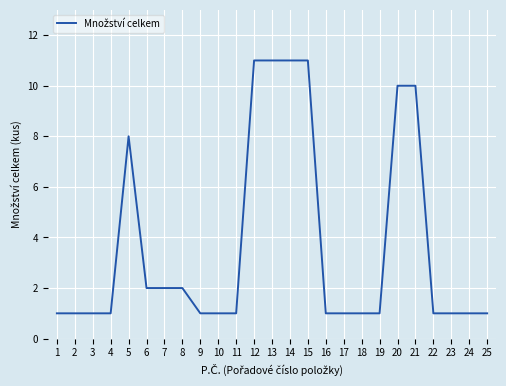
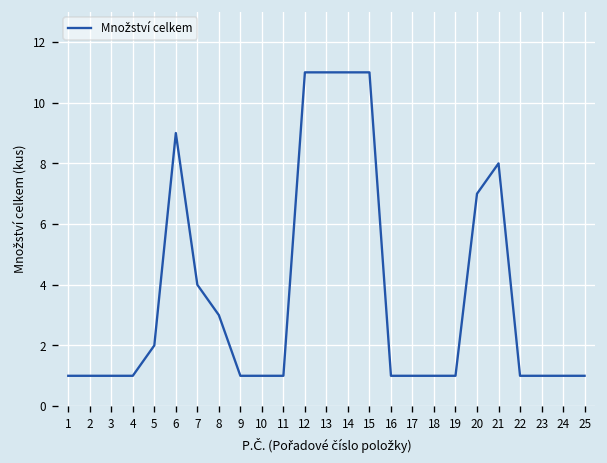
5: 8 -> 2
6: 2 -> 9
7: 2 -> 4
8: 2 -> 3
20: 10 -> 7
21: 10 -> 8
